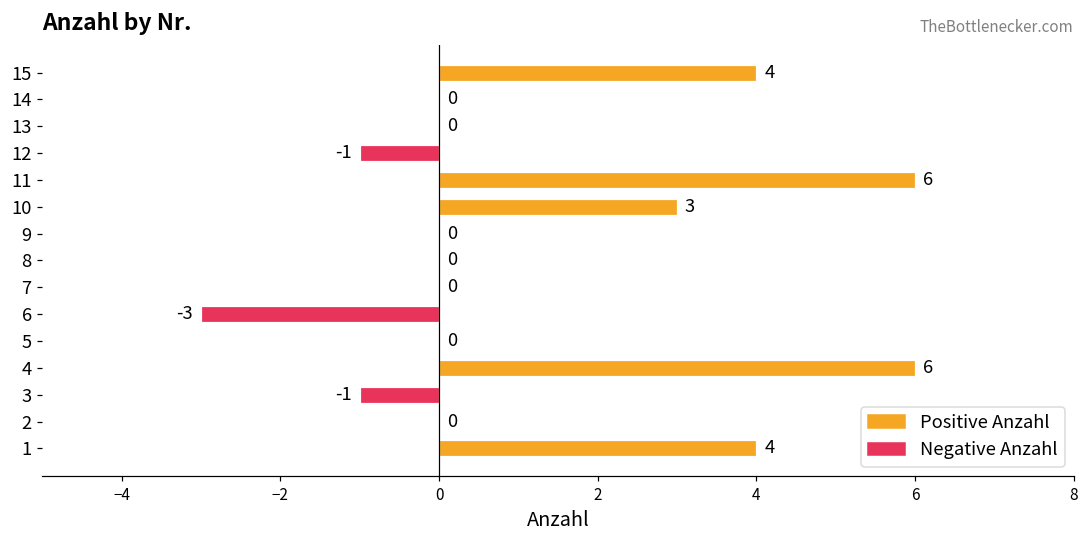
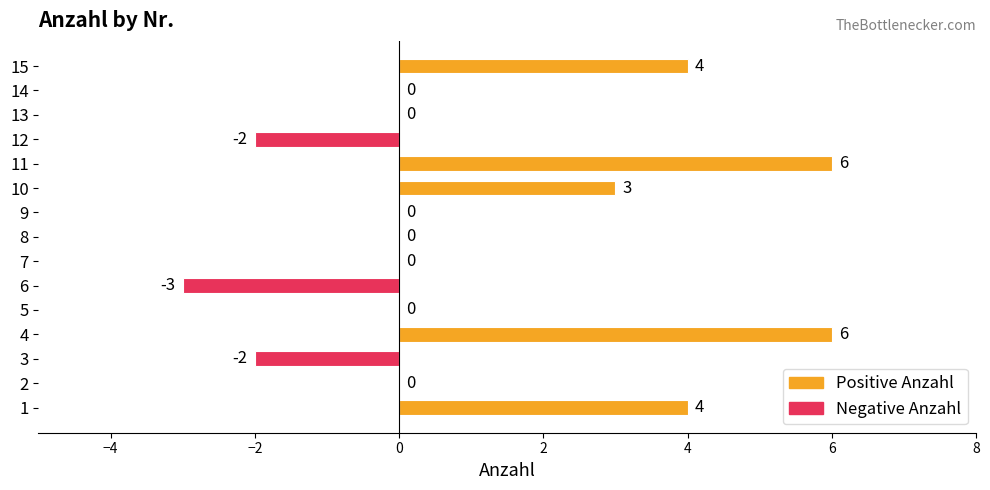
12: -1 -> -2
3: -1 -> -2
